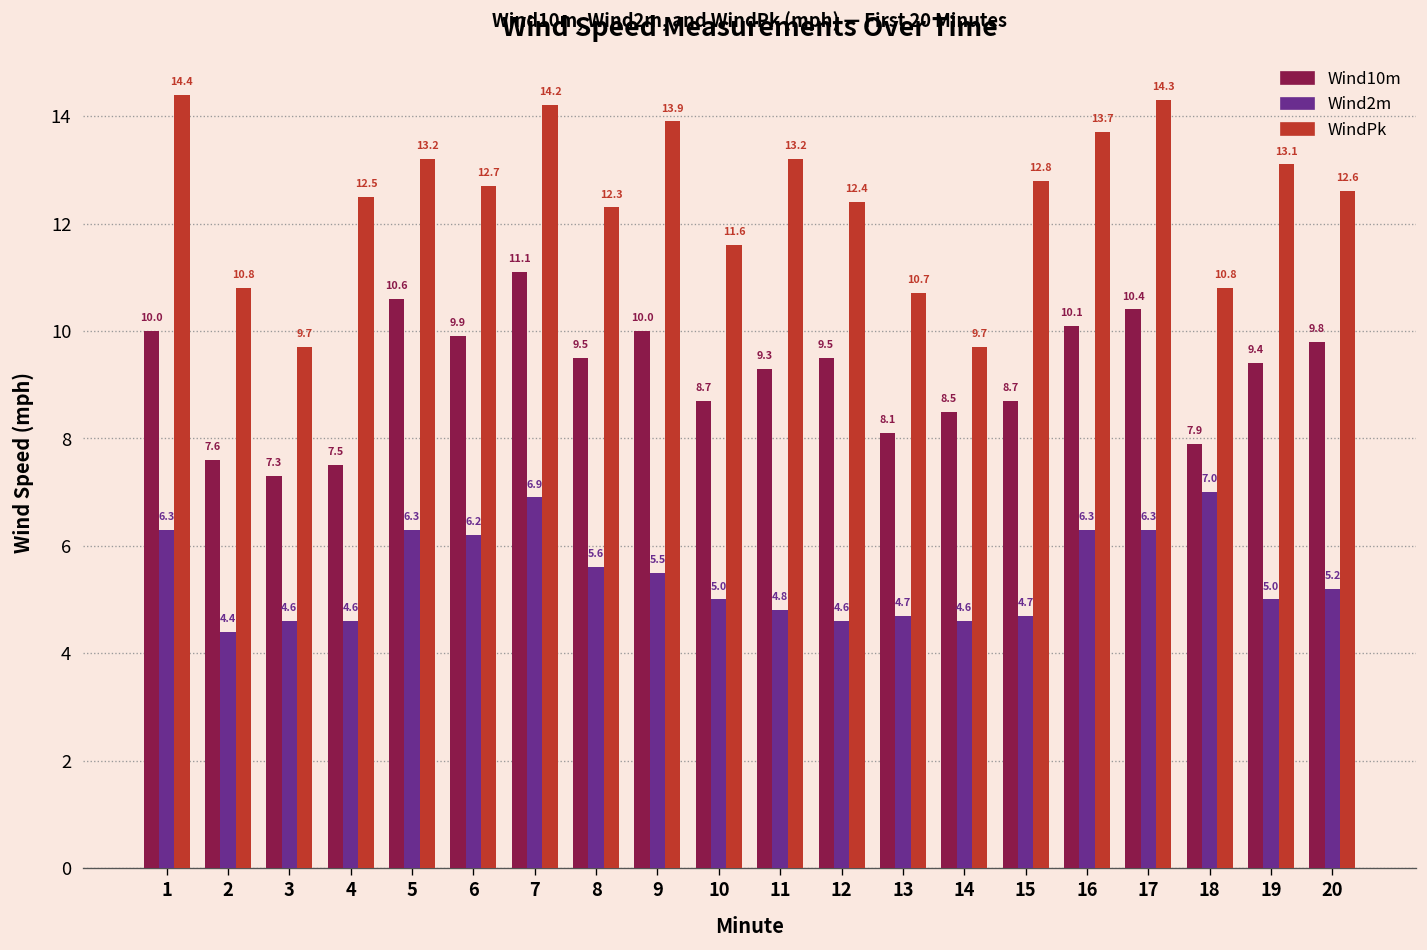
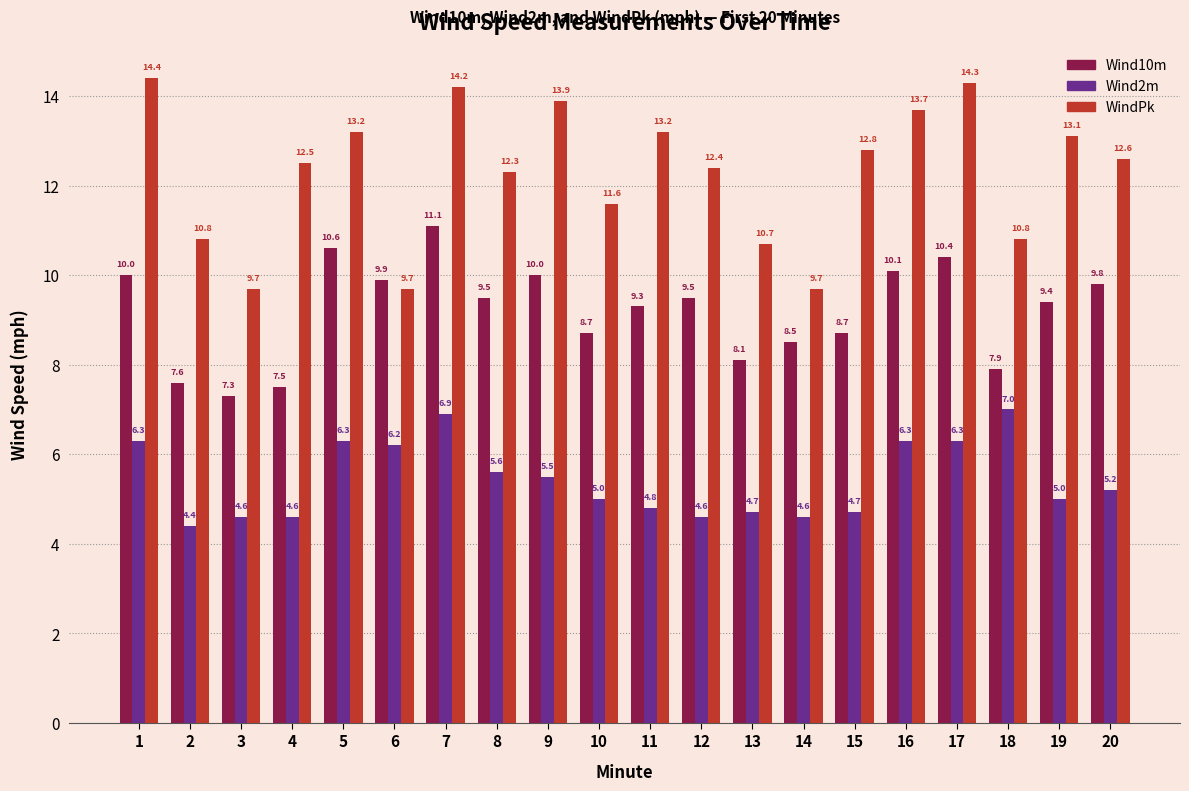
WindPk, 6: 12.7 -> 9.7
